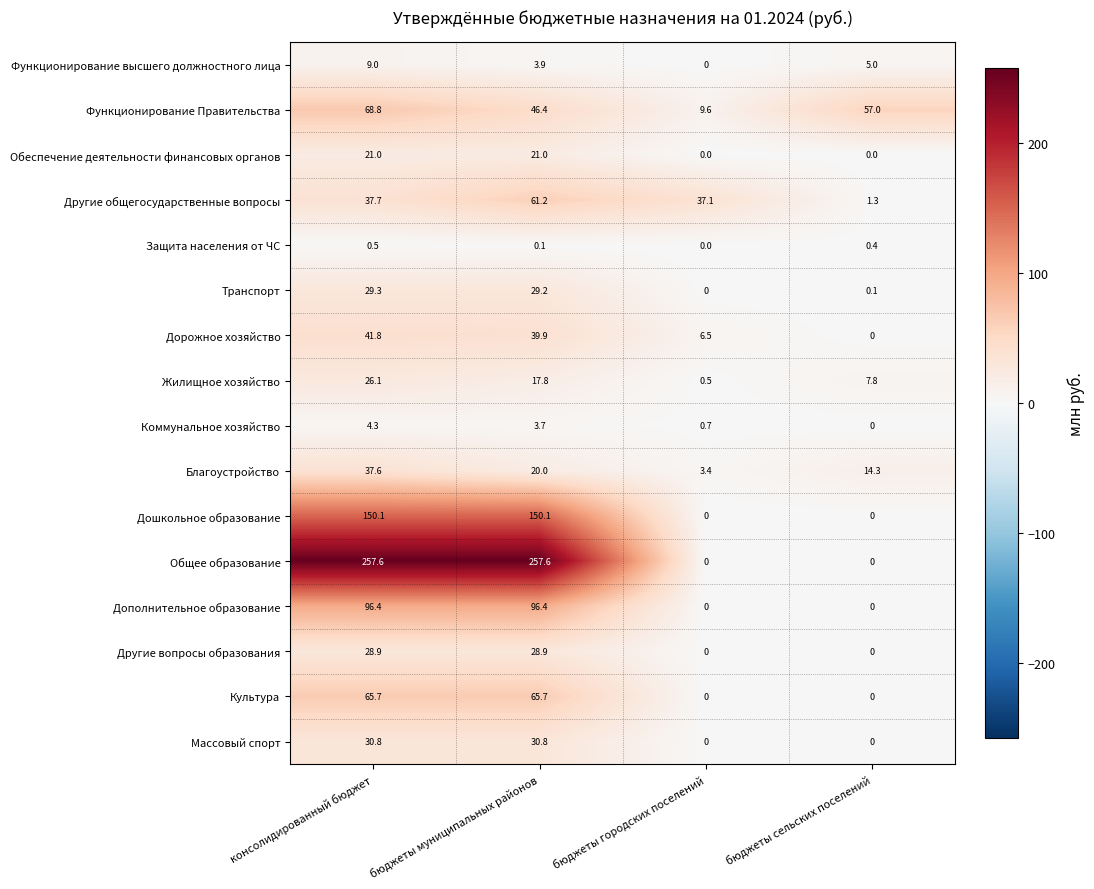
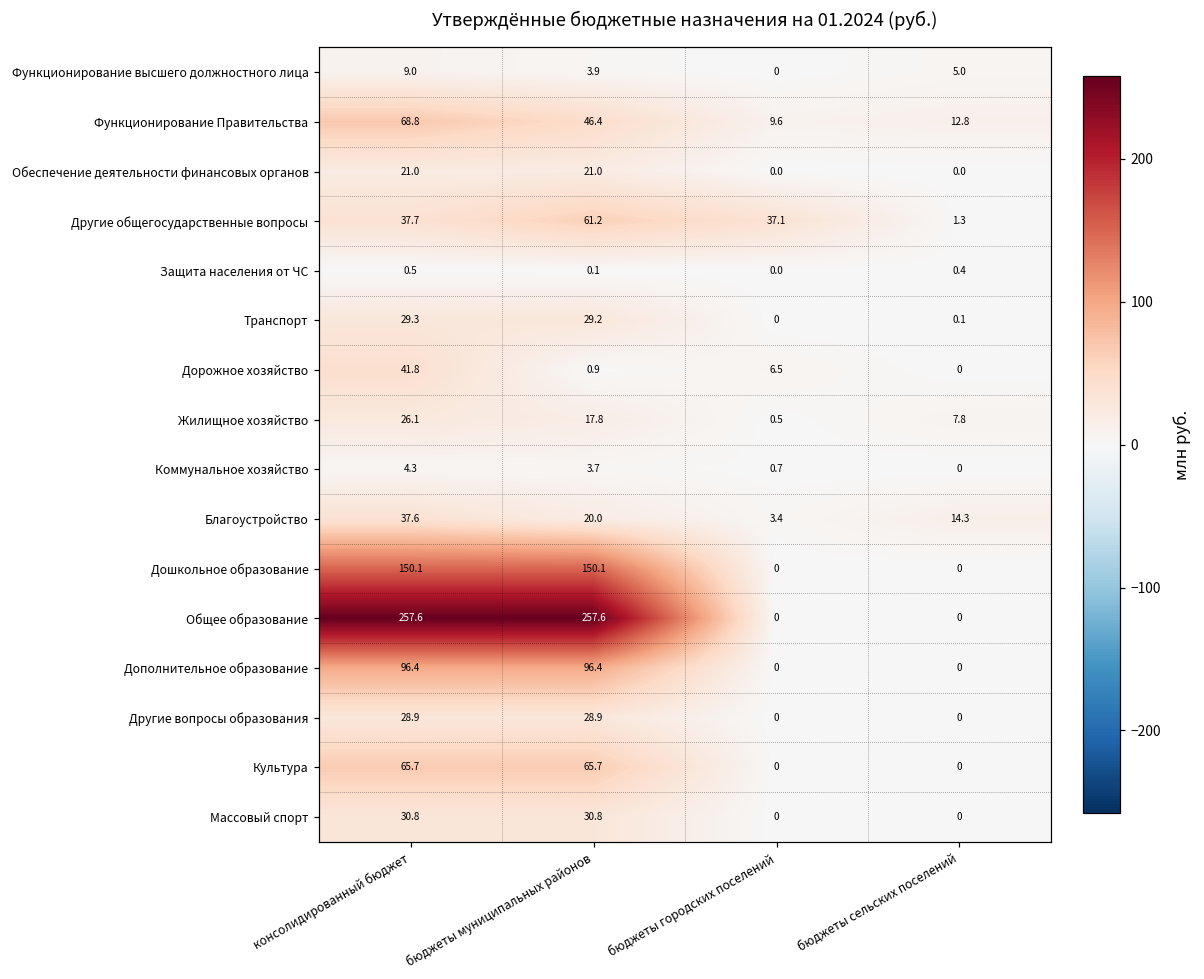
Функционирование Правительства, бюджеты сельских поселений: 57.0 -> 12.8
Дорожное хозяйство, бюджеты муниципальных районов: 39.9 -> 0.9
